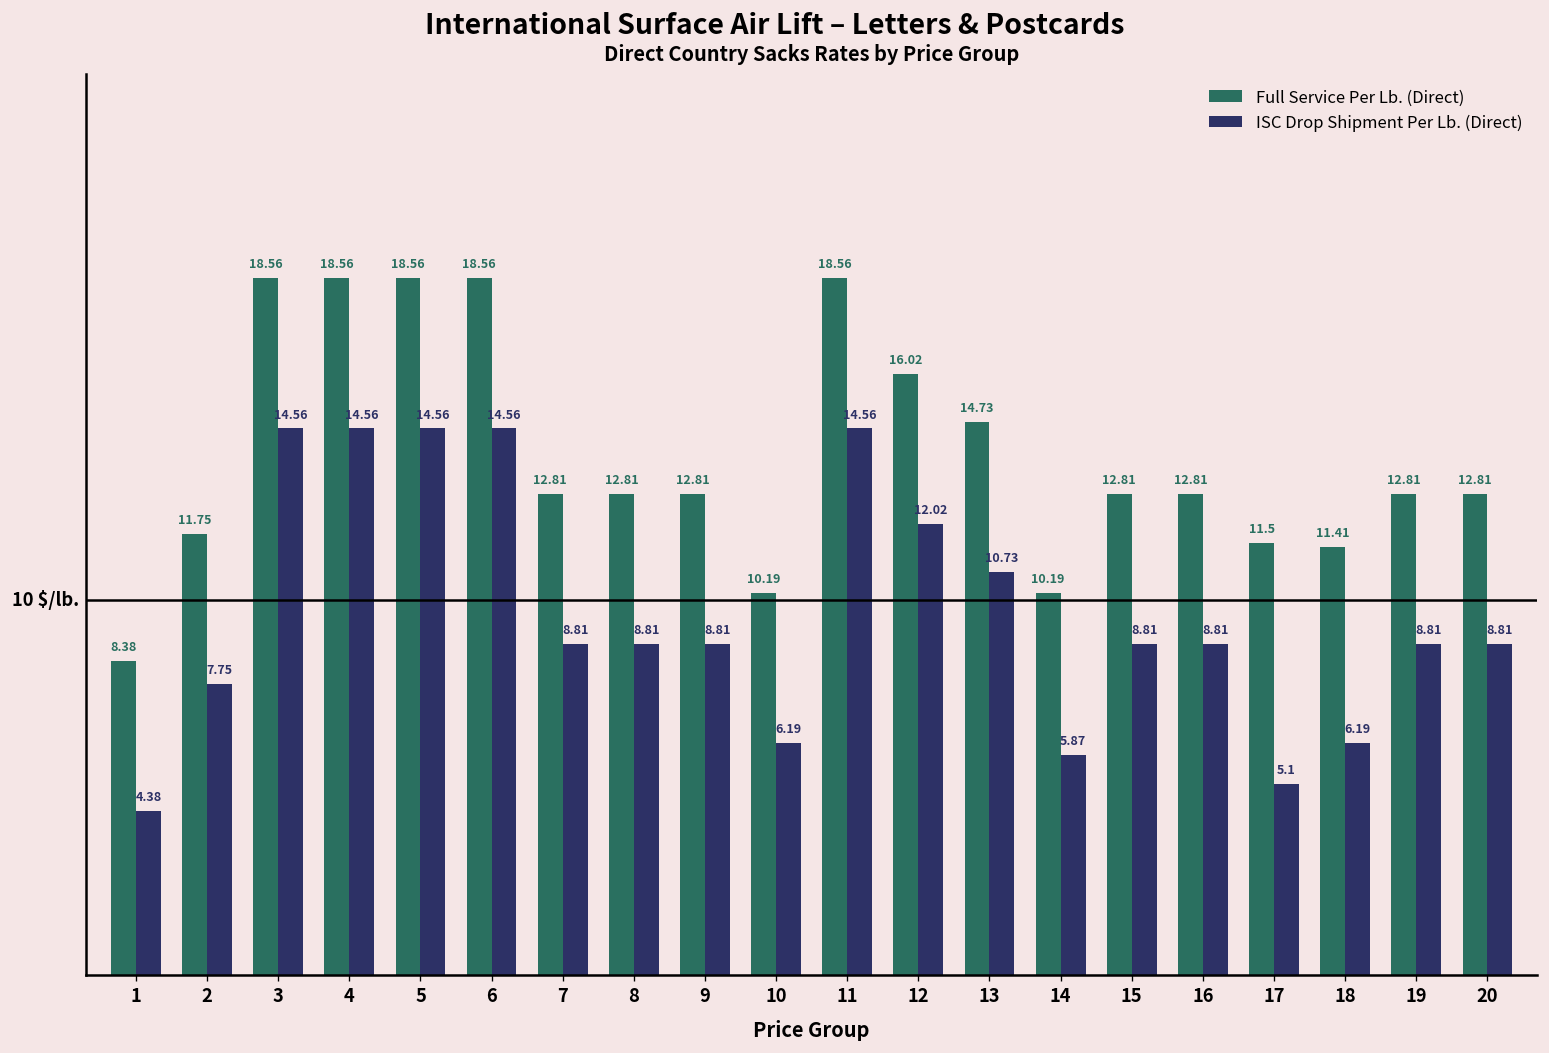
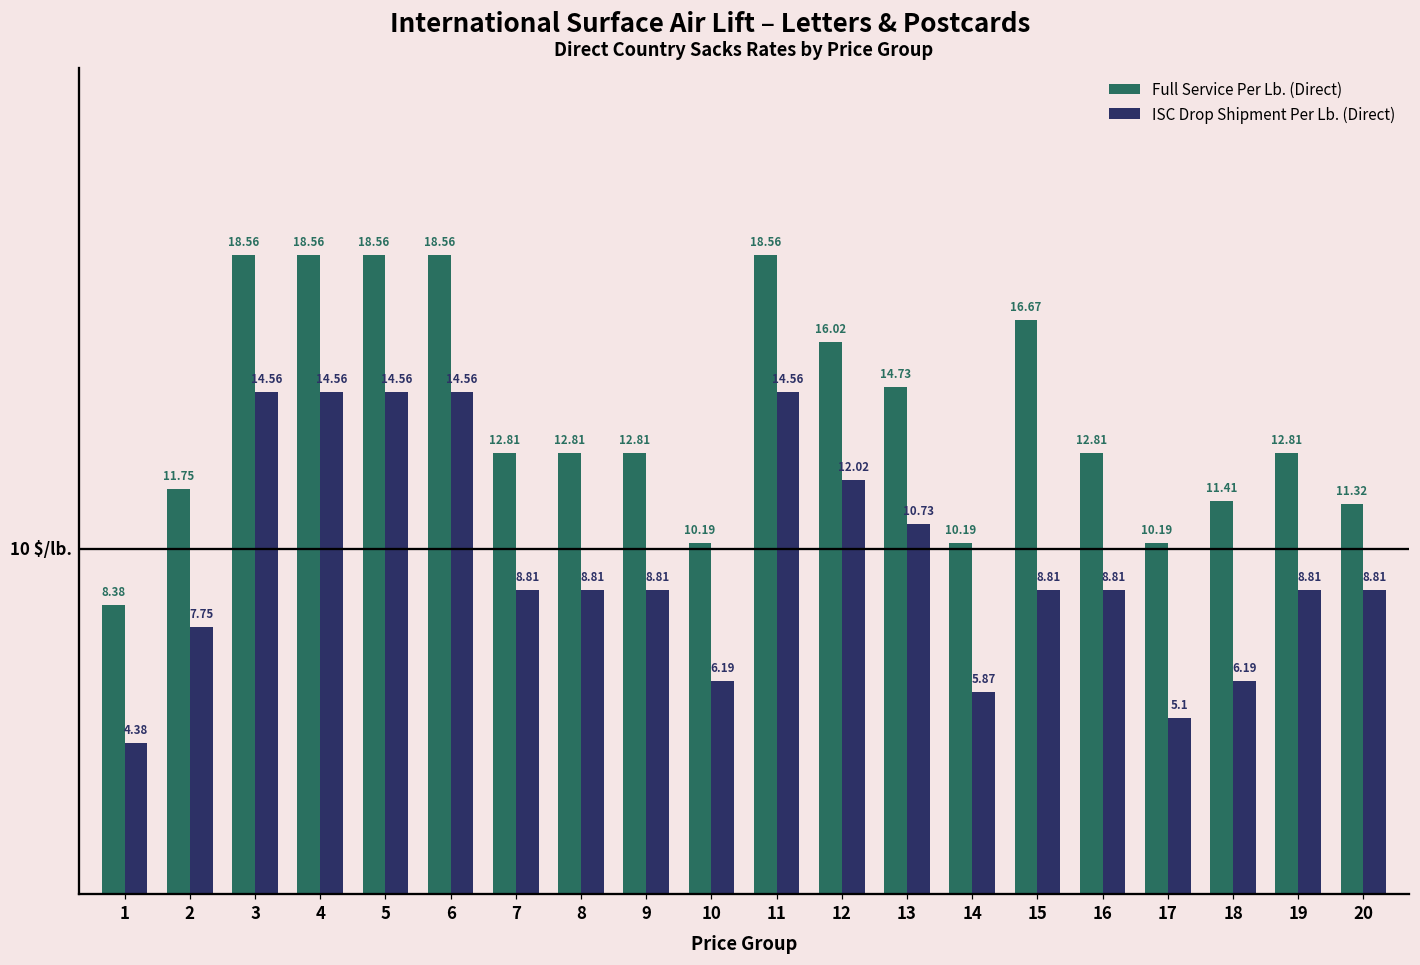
Full Service Per Lb. (Direct), 15: 12.81 -> 16.67
Full Service Per Lb. (Direct), 17: 11.5 -> 10.19
Full Service Per Lb. (Direct), 20: 12.81 -> 11.32
